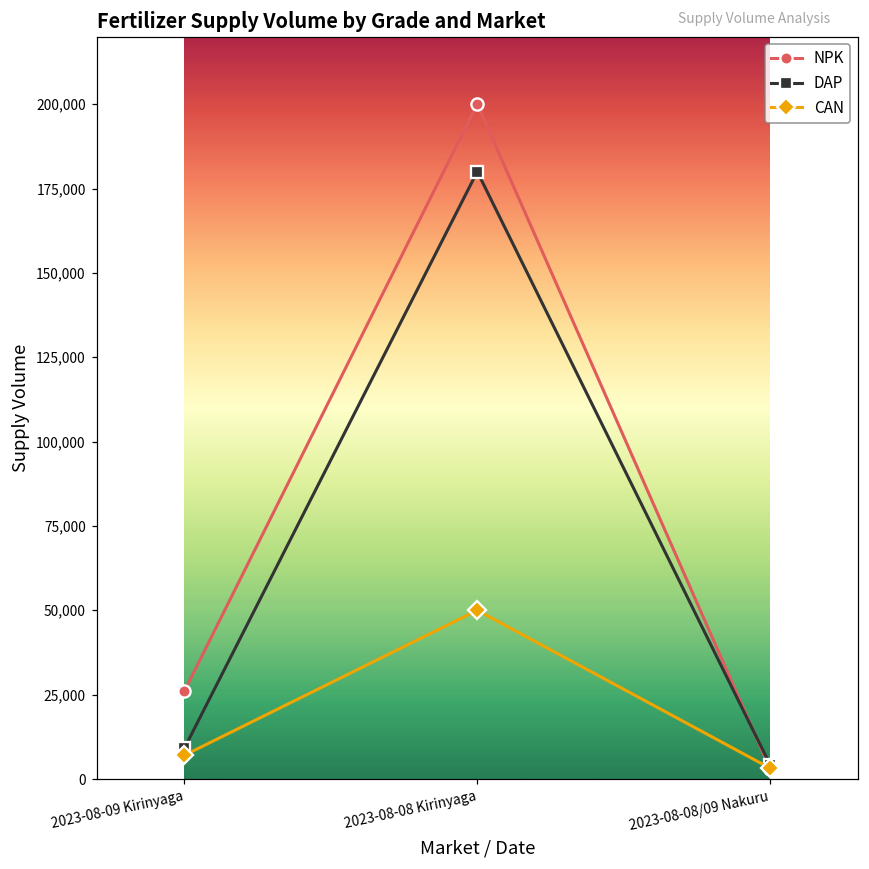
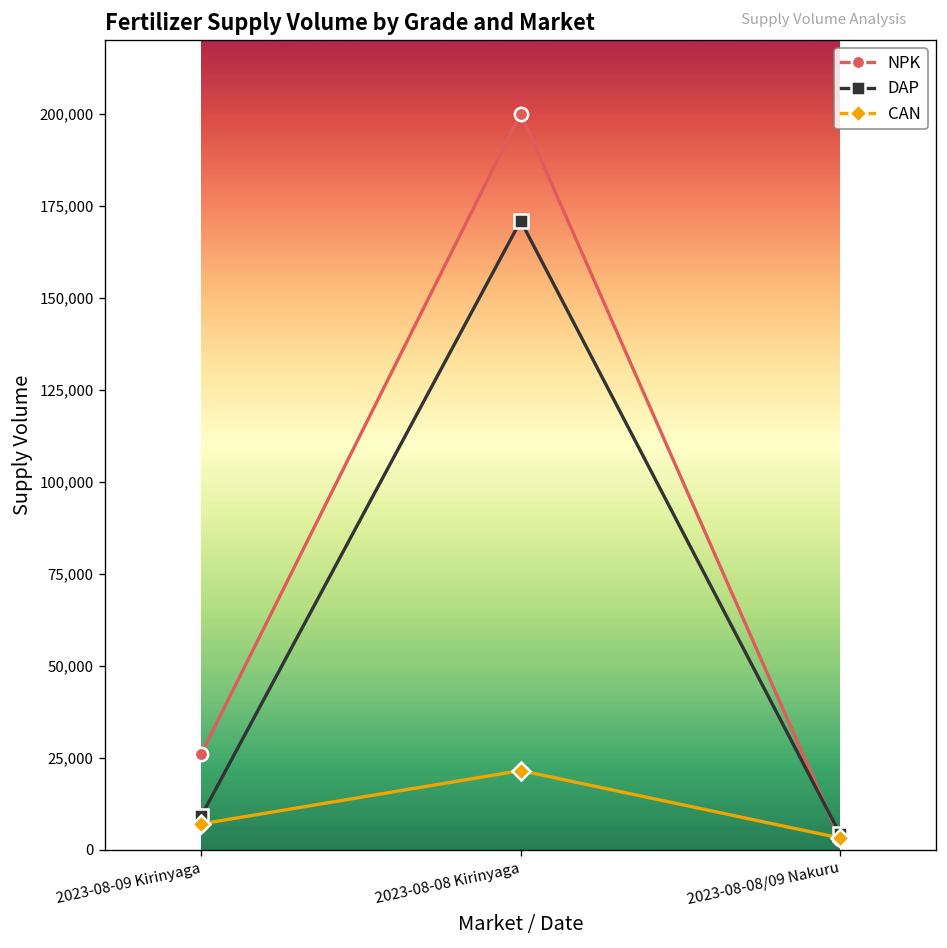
DAP, 2023-08-08 Kirinyaga: 180,000 -> 171,000
CAN, 2023-08-08 Kirinyaga: 50,000 -> 22,000
